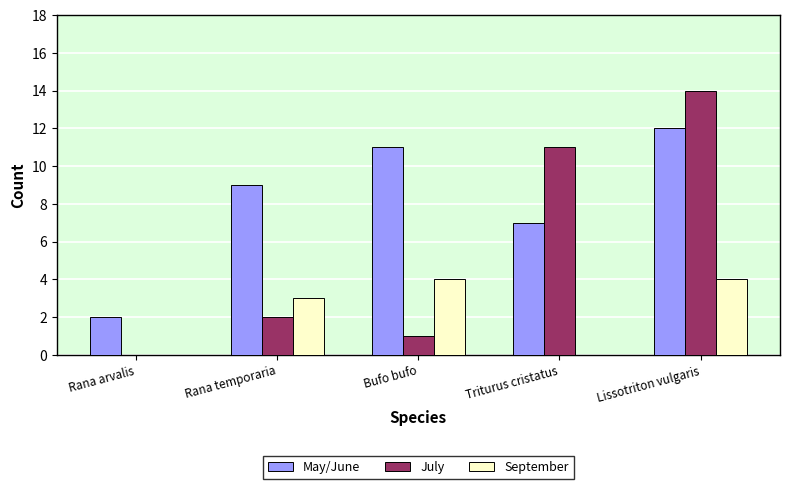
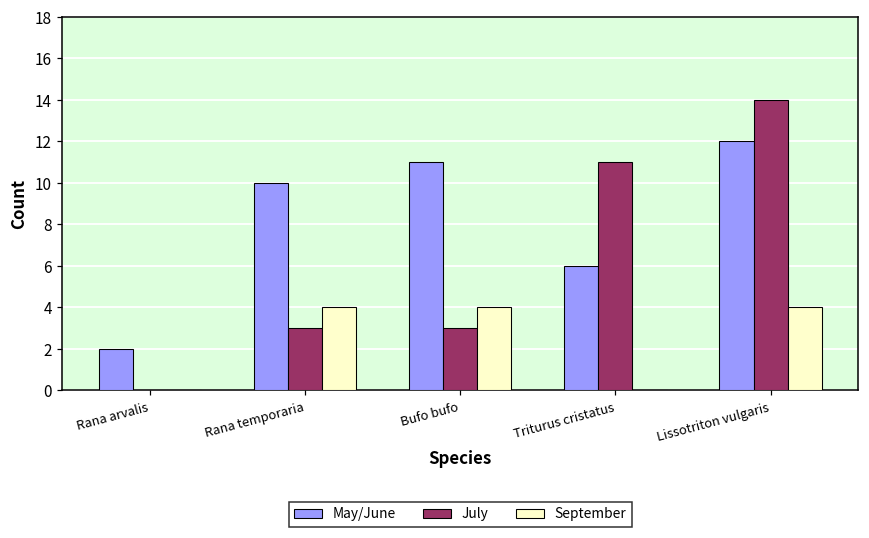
May/June, Rana temporaria: 9 -> 10
July, Rana temporaria: 2 -> 3
September, Rana temporaria: 3 -> 4
July, Bufo bufo: 1 -> 3
May/June, Triturus cristatus: 7 -> 6
